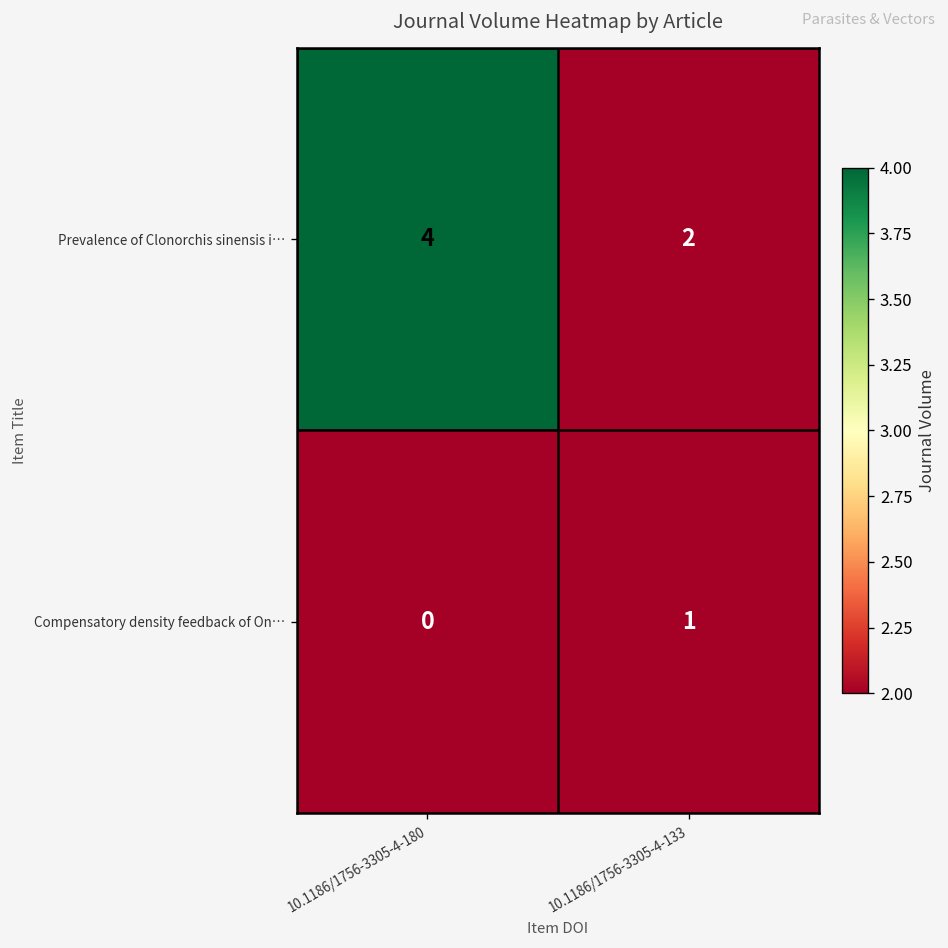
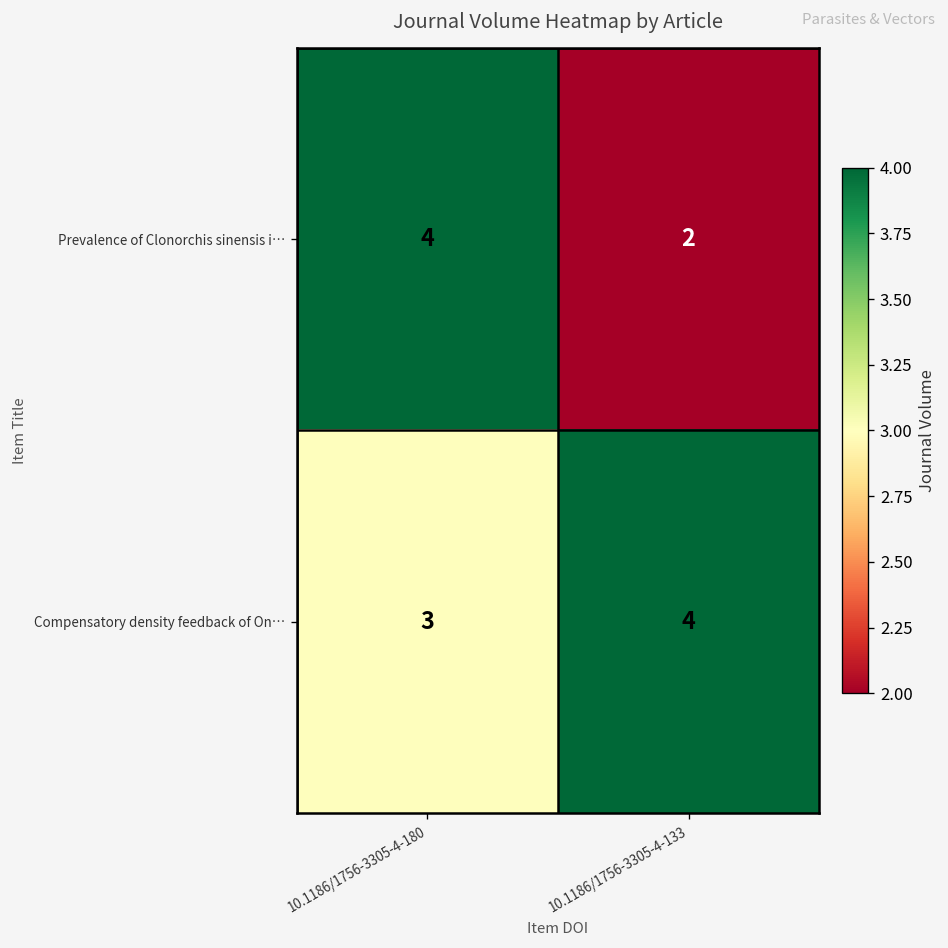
Compensatory density feedback of On…, 10.1186/1756-3305-4-180: 0 -> 3
Compensatory density feedback of On…, 10.1186/1756-3305-4-133: 1 -> 4
